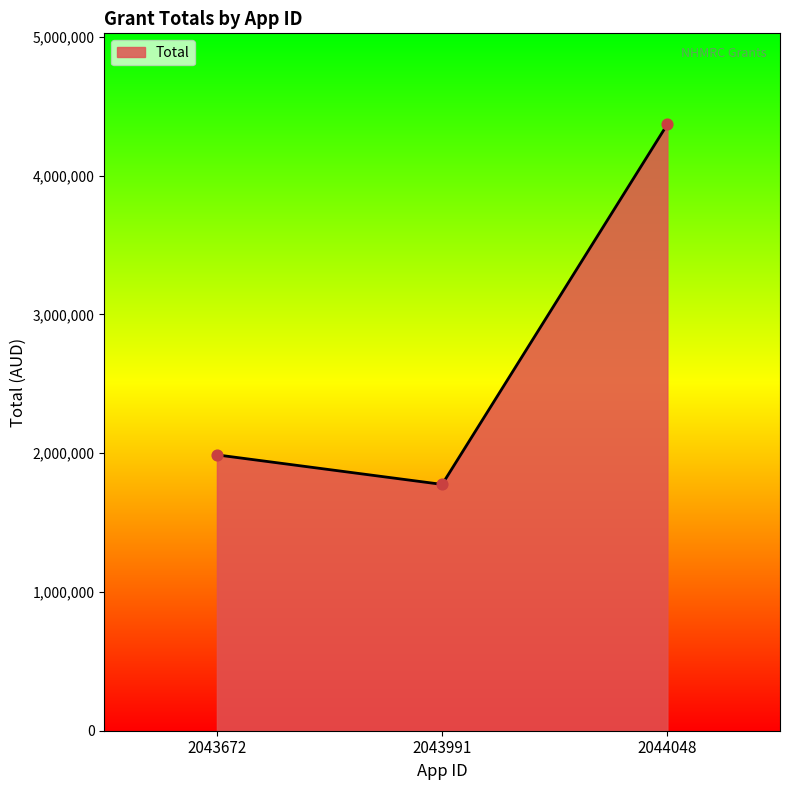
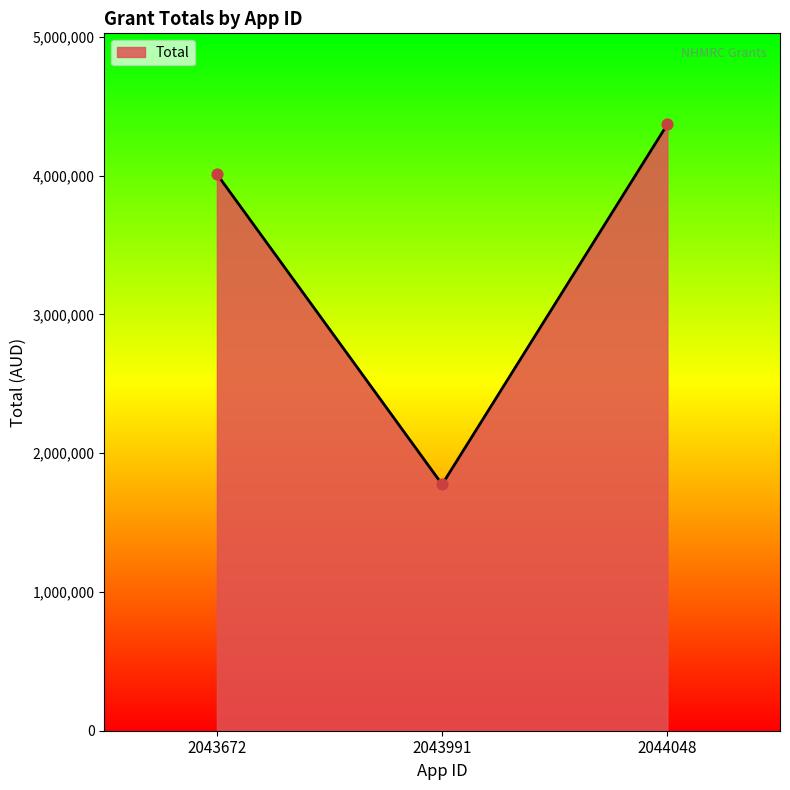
2043672: 1,990,000 -> 4,010,000
